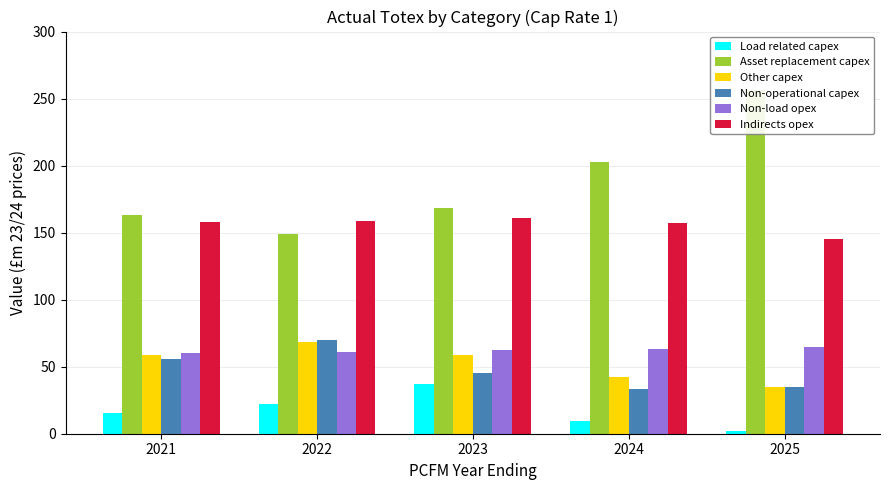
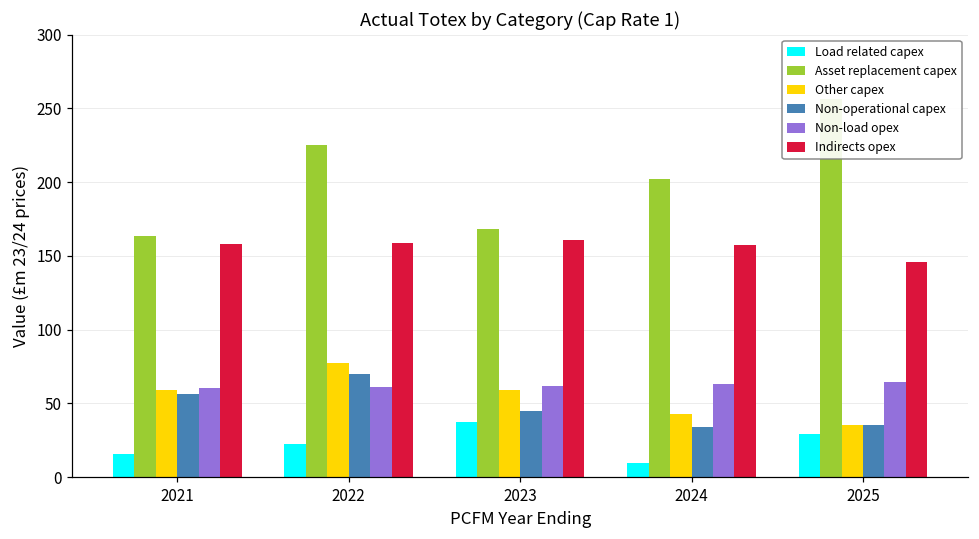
Asset replacement capex, 2022: 149 -> 225
Other capex, 2022: 68 -> 78
Load related capex, 2025: 2 -> 29
